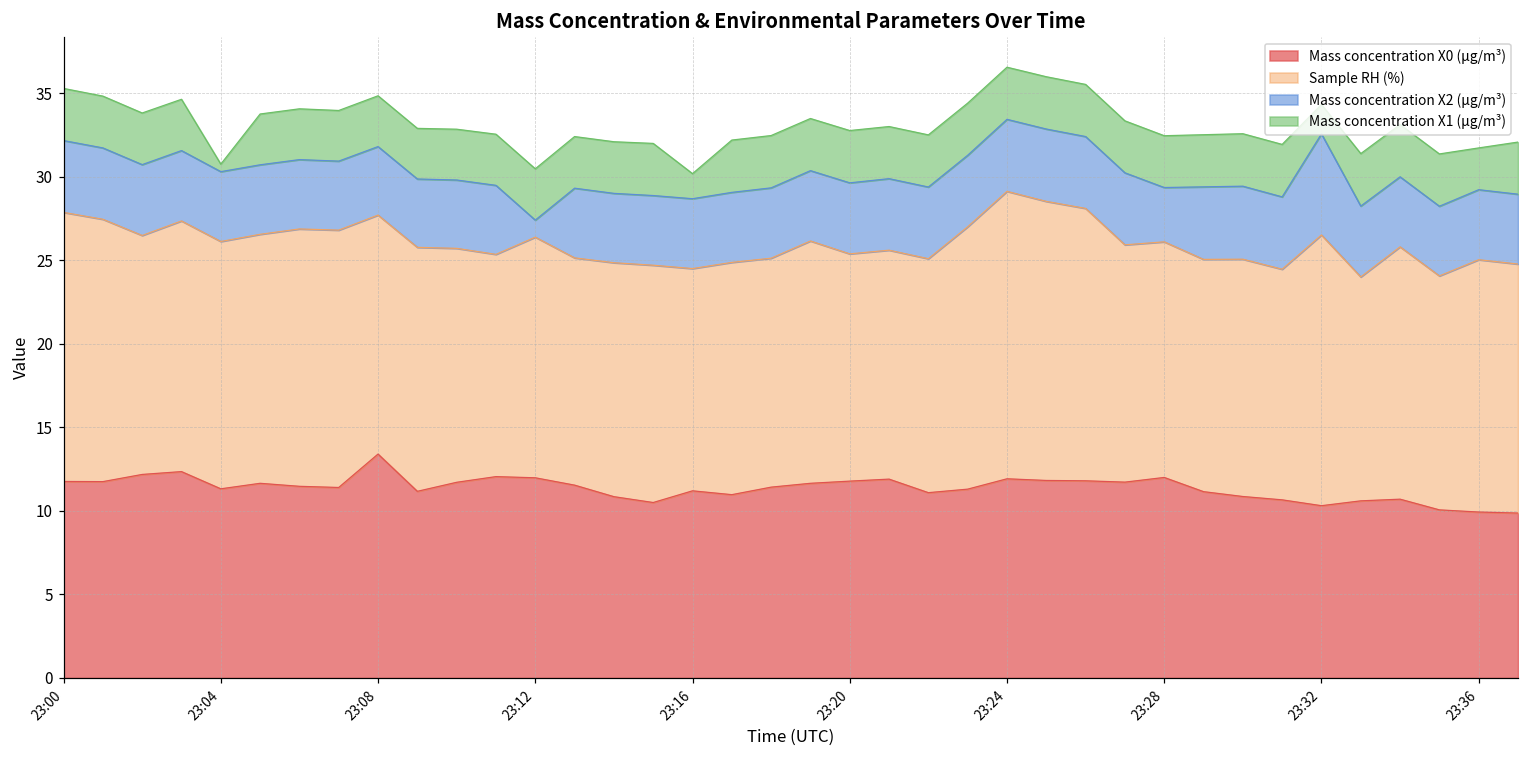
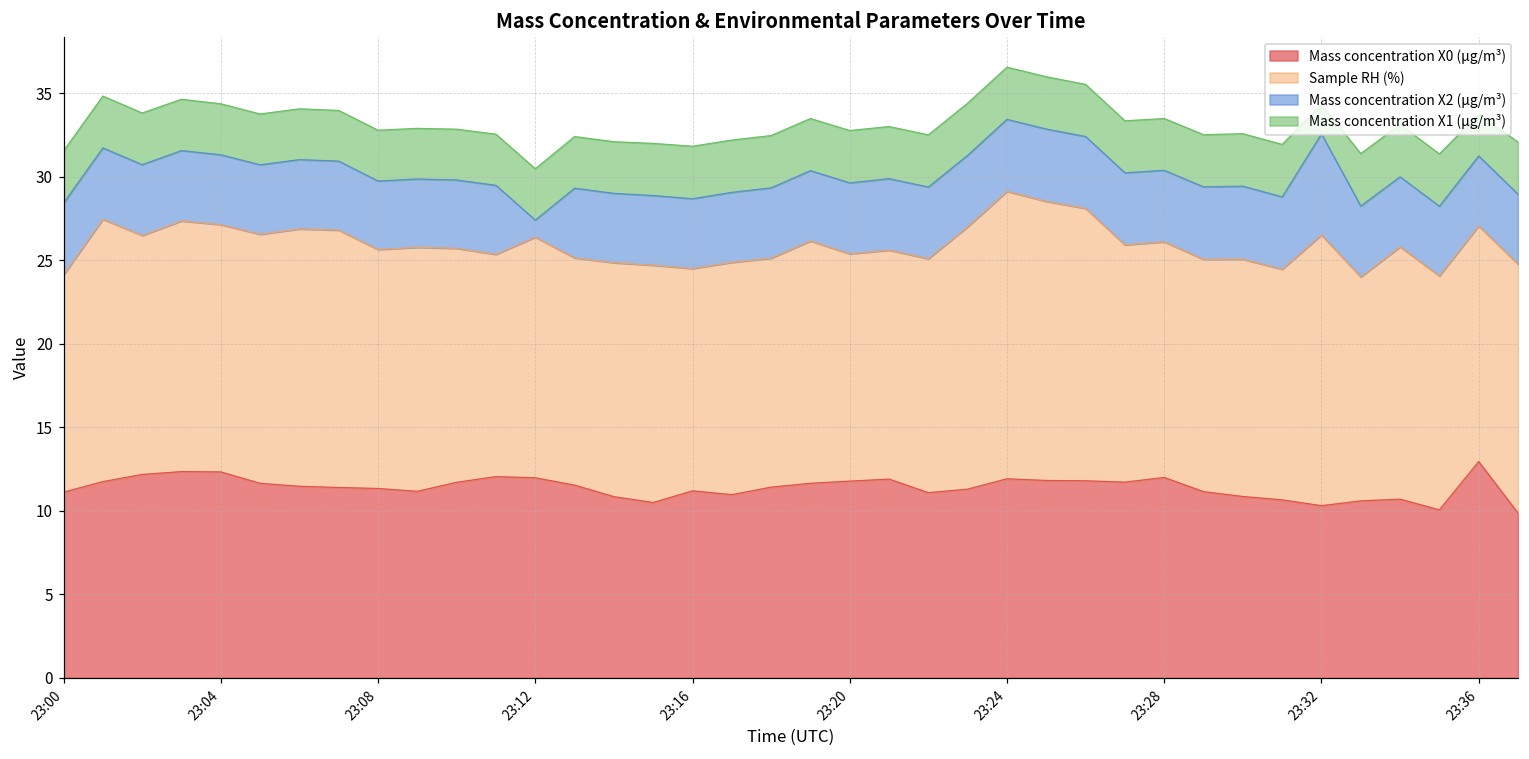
Mass concentration X0 (μg/m³), 23:00: 11.8 -> 11.1
Sample RH (%), 23:00: 16.1 -> 13.0
Mass concentration X0 (μg/m³), 23:04: 11.3 -> 12.3
Mass concentration X1 (μg/m³), 23:04: 0.4 -> 3.0
Mass concentration X0 (μg/m³), 23:08: 13.4 -> 11.3
Mass concentration X1 (μg/m³), 23:16: 1.5 -> 3.1
Mass concentration X2 (μg/m³), 23:28: 3.3 -> 4.3
Mass concentration X0 (μg/m³), 23:36: 9.9 -> 13.0
Sample RH (%), 23:36: 15.1 -> 14.1
